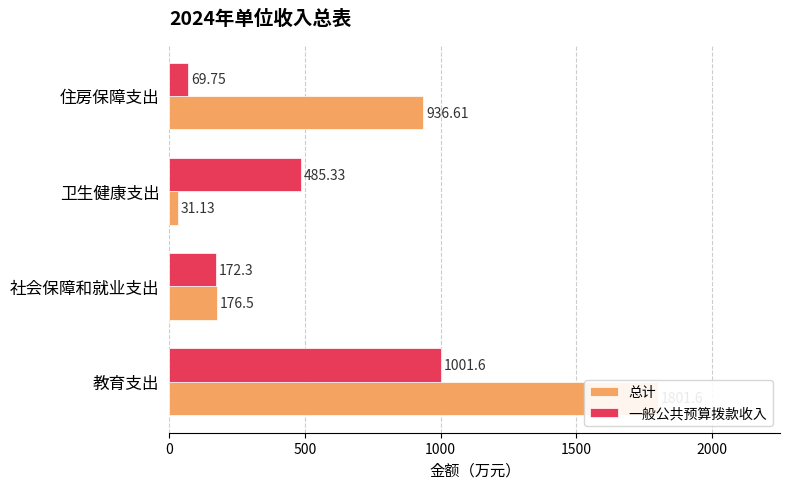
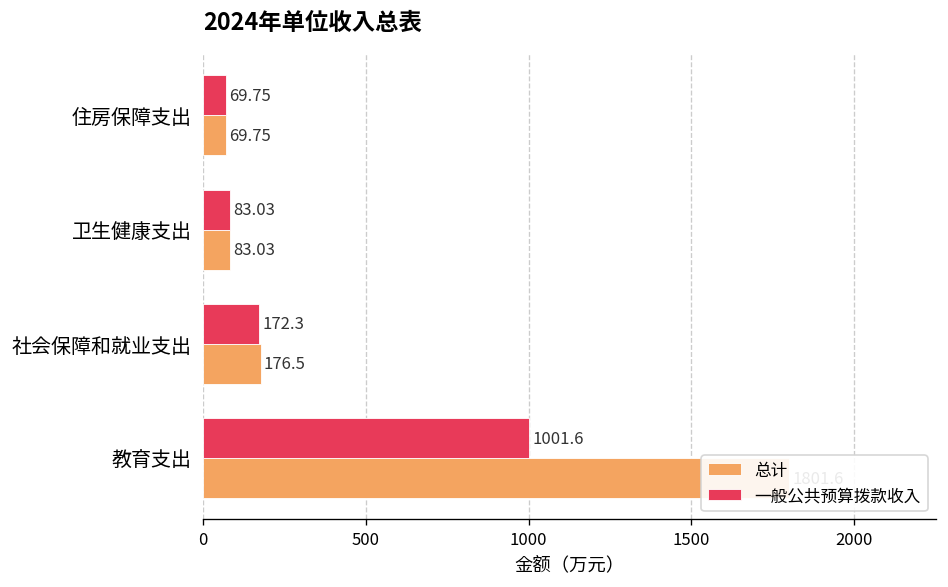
总计, 住房保障支出: 936.61 -> 69.75
一般公共预算拨款收入, 卫生健康支出: 485.33 -> 83.03
总计, 卫生健康支出: 31.13 -> 83.03
